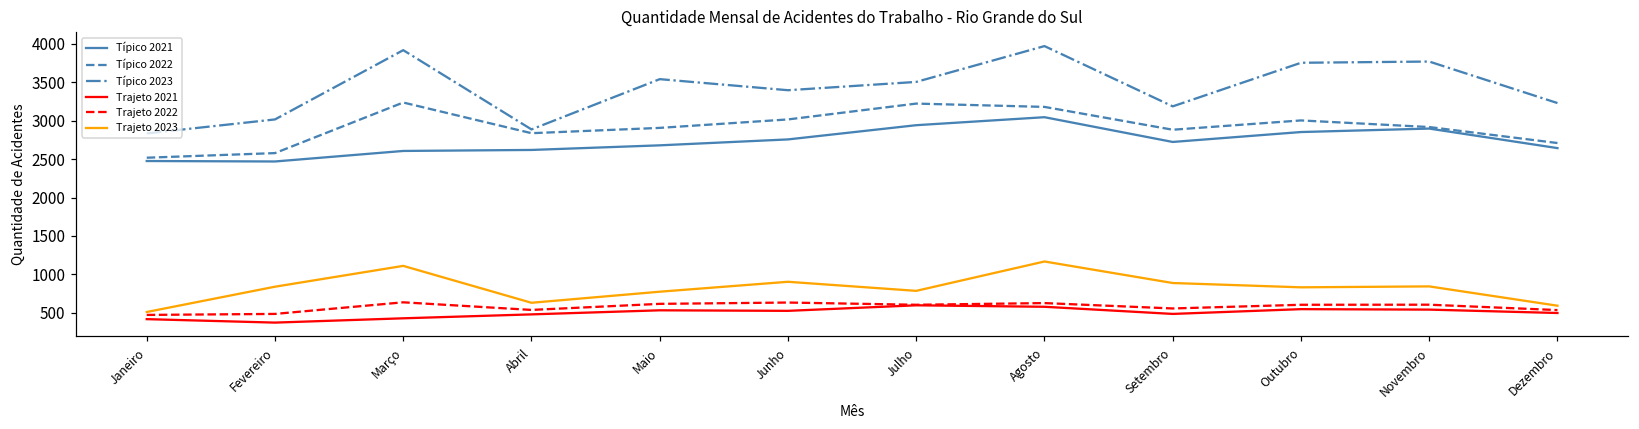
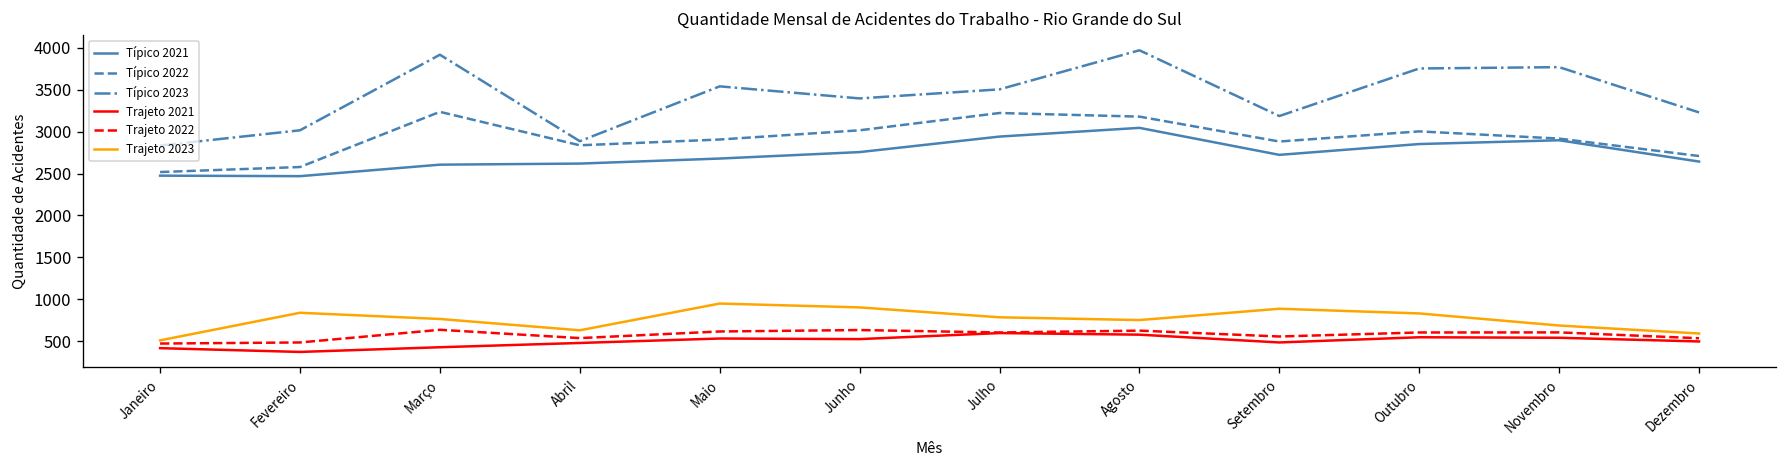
Trajeto 2023, Março: 1100 -> 800
Trajeto 2023, Maio: 800 -> 1000
Trajeto 2023, Agosto: 1200 -> 800
Trajeto 2023, Novembro: 800 -> 700
